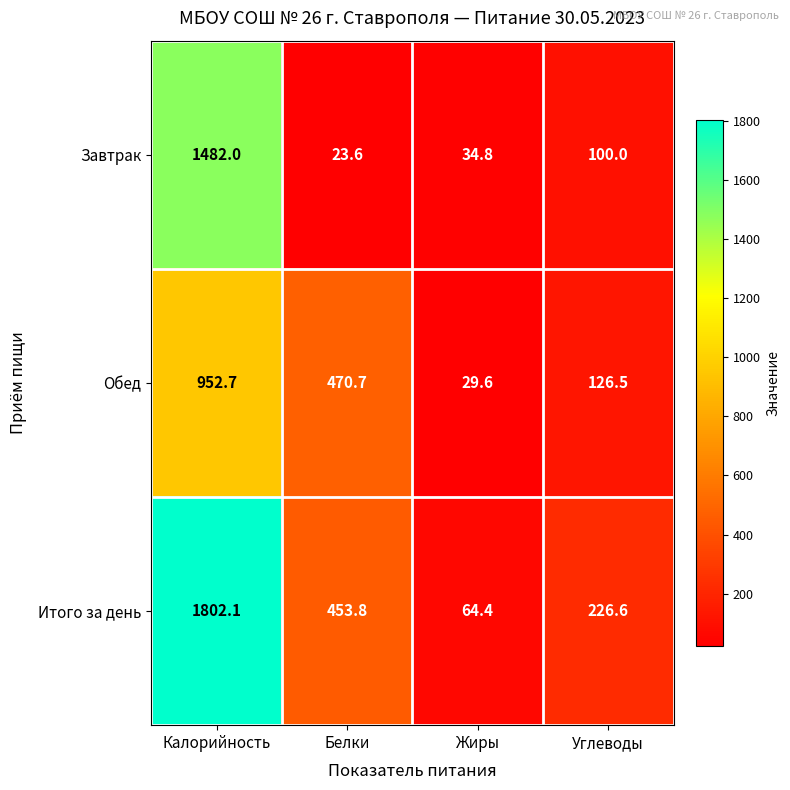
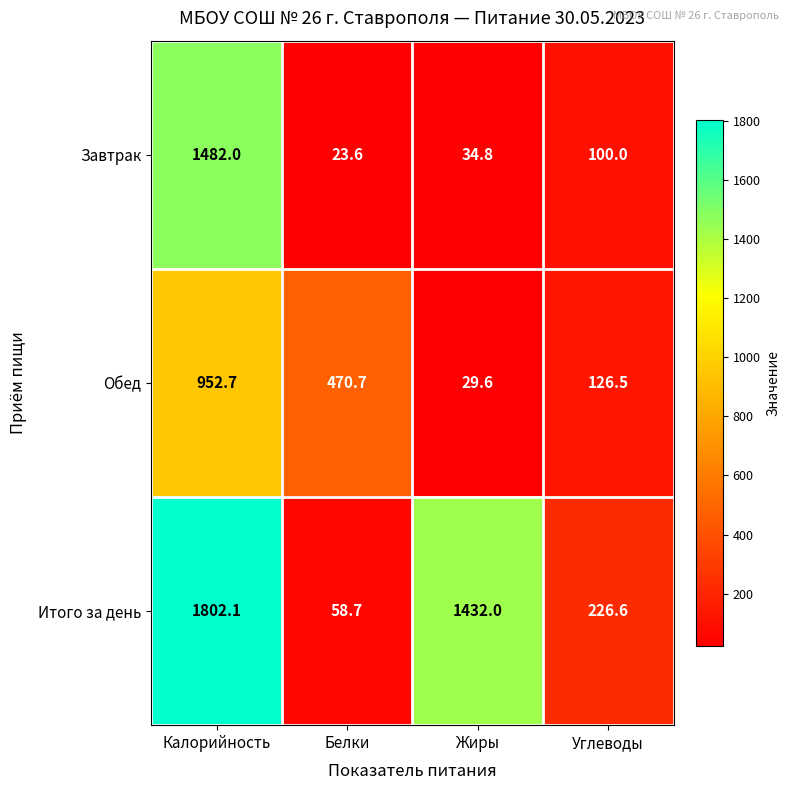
Итого за день, Белки: 453.8 -> 58.7
Итого за день, Жиры: 64.4 -> 1432.0
